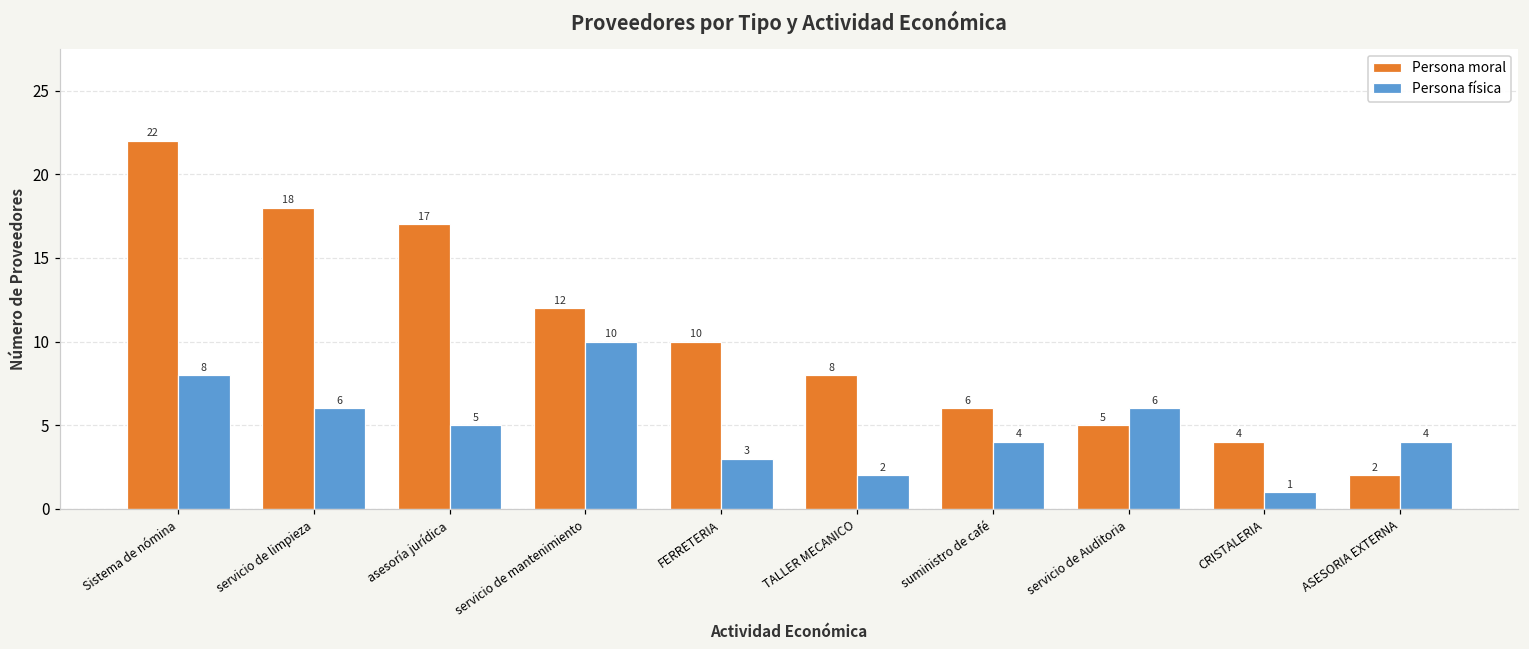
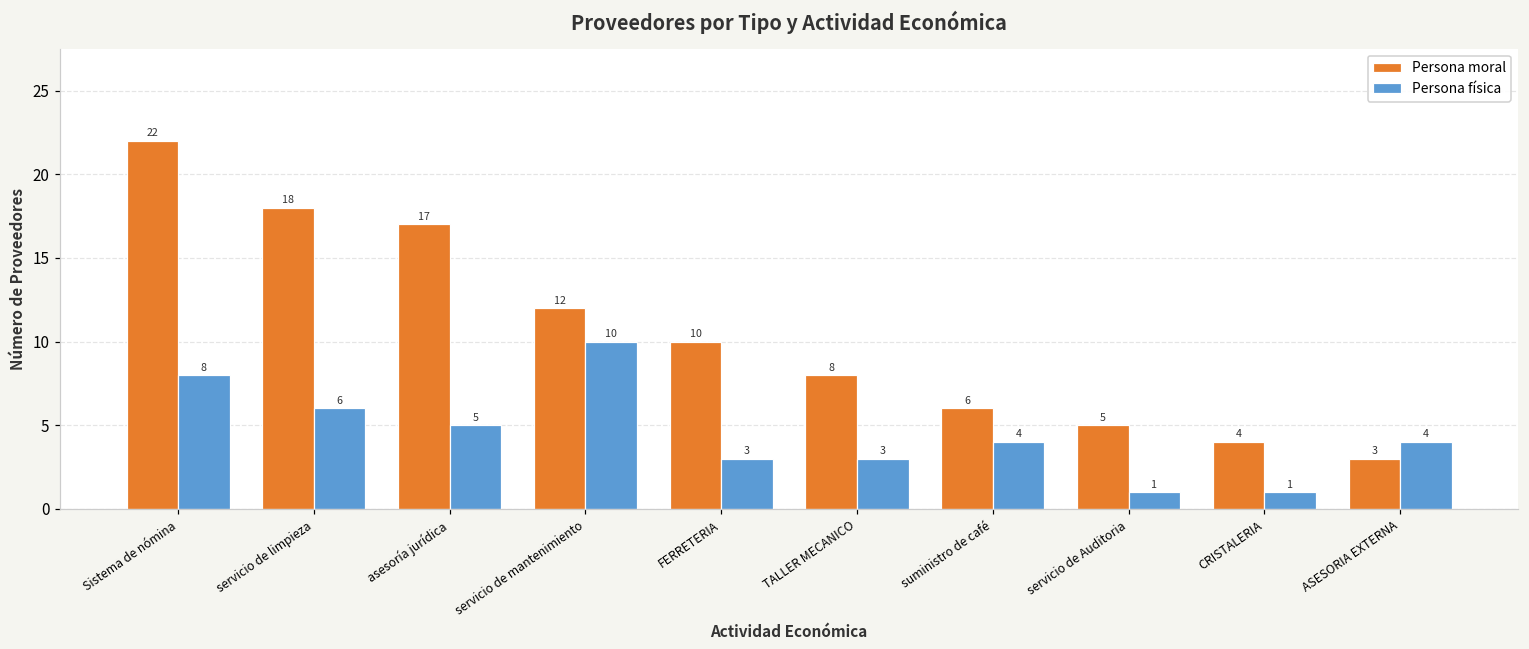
Persona física, TALLER MECANICO: 2 -> 3
Persona física, servicio de Auditoria: 6 -> 1
Persona moral, ASESORIA EXTERNA: 2 -> 3
